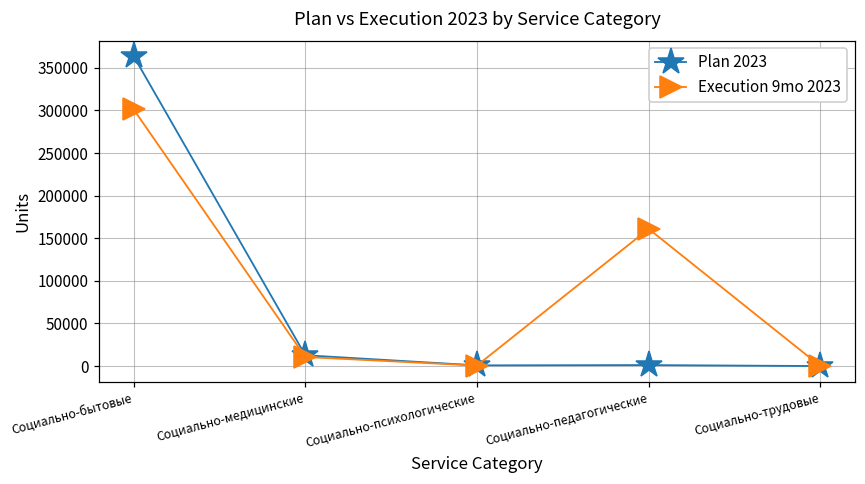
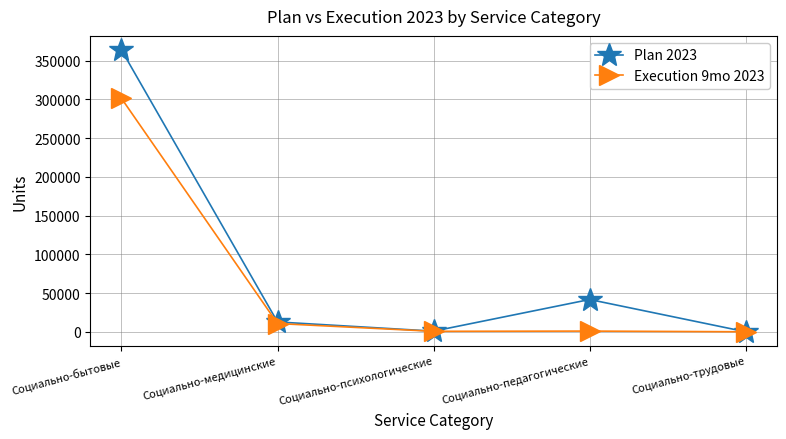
Plan 2023, Социально-педагогические: 0 -> 40000
Execution 9mo 2023, Социально-педагогические: 160000 -> 0
